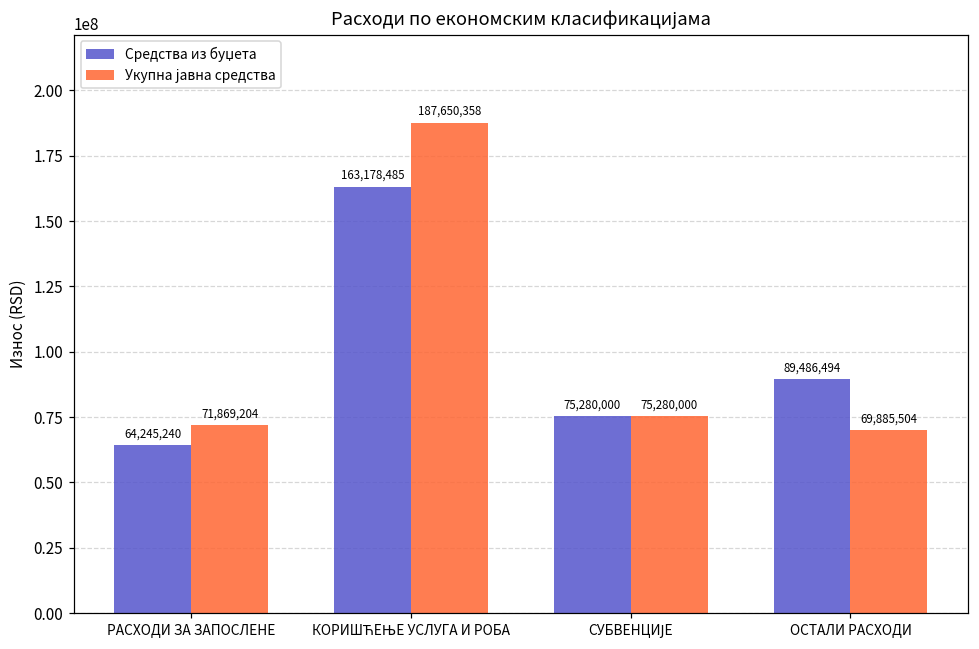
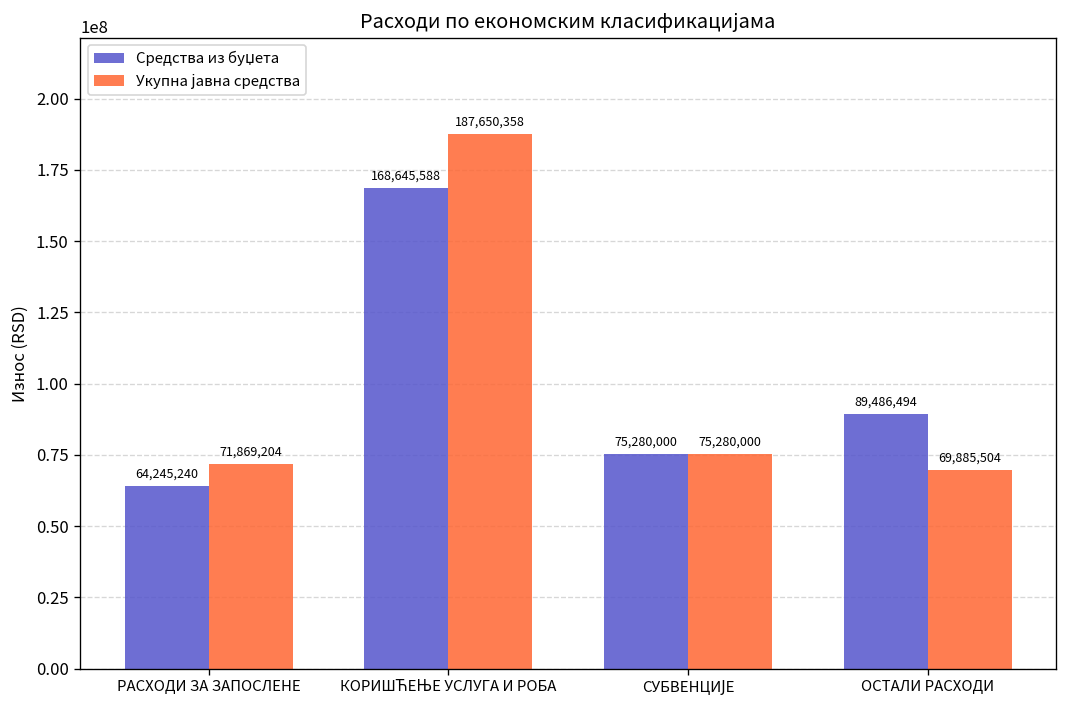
Средства из буџета, КОРИШЋЕЊЕ УСЛУГА И РОБА: 163,178,485 -> 168,645,588
